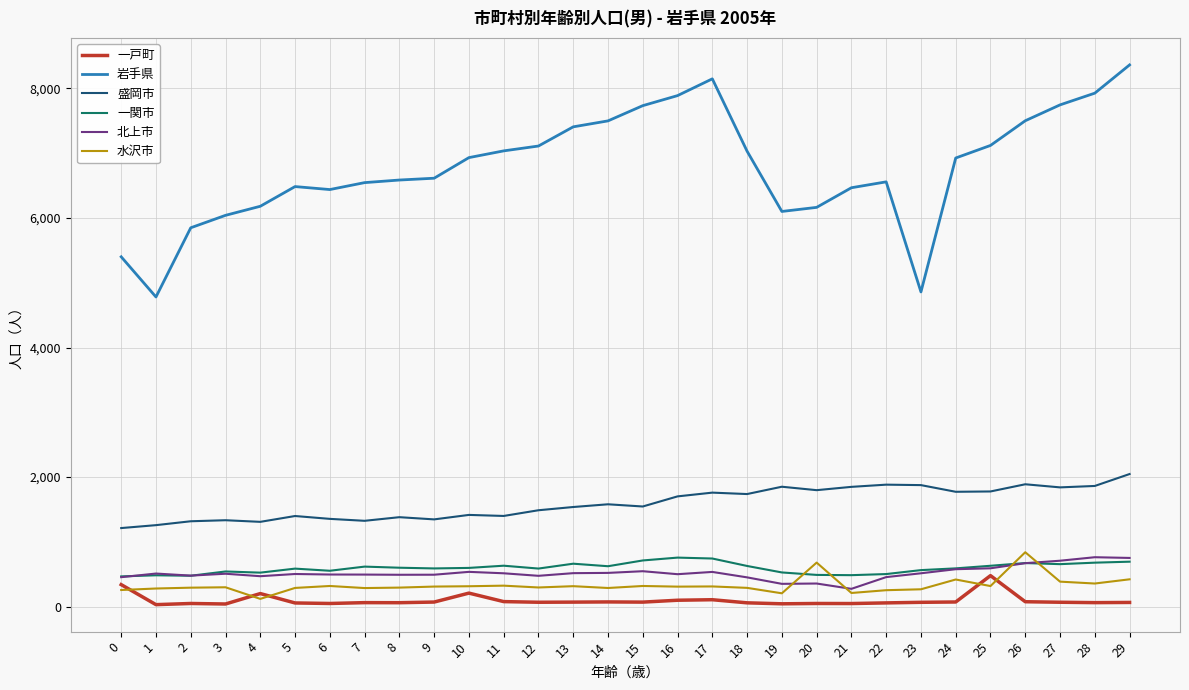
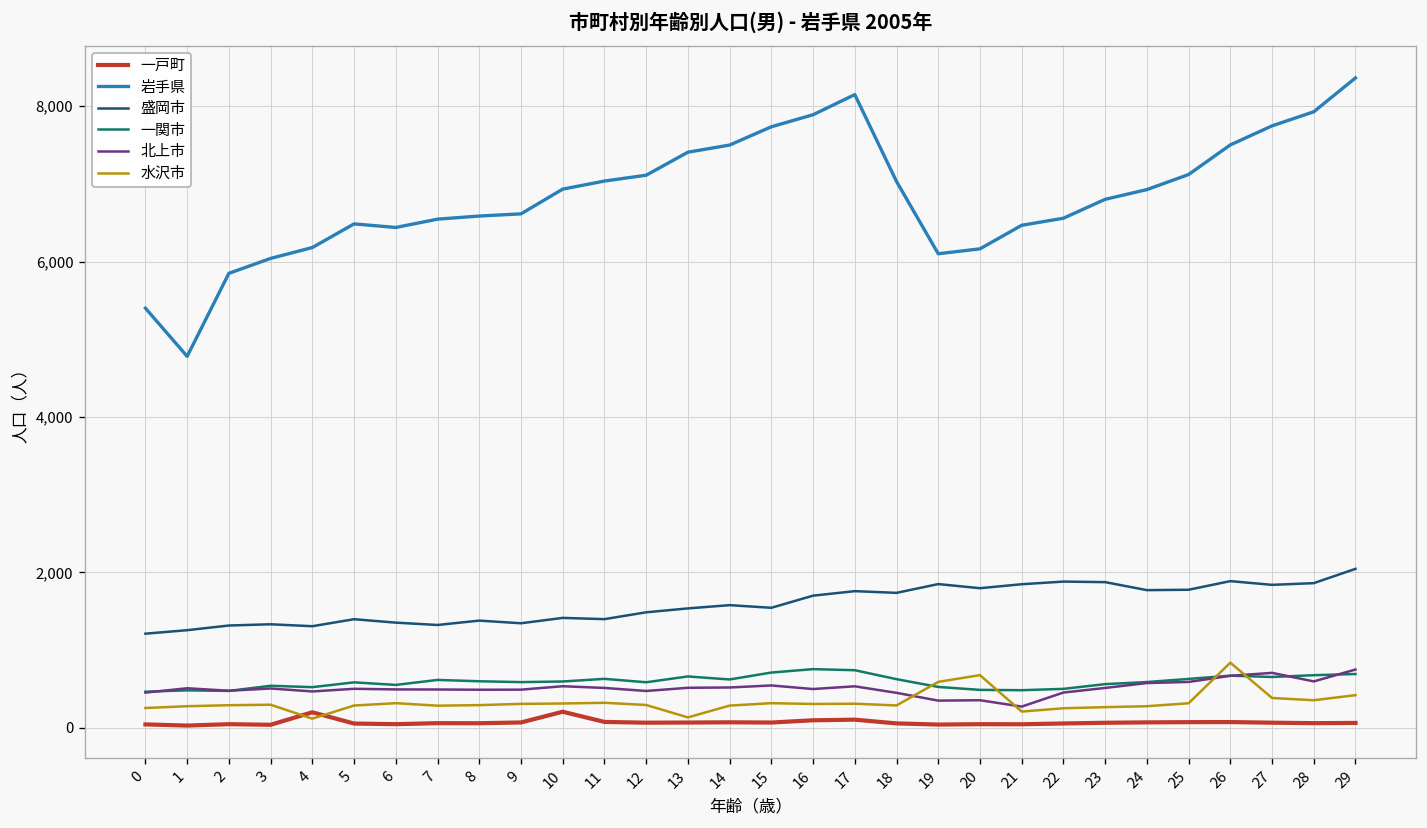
一戸町, 0: 300 -> 0
水沢市, 13: 300 -> 100
水沢市, 19: 200 -> 600
岩手県, 23: 4,900 -> 6,800
水沢市, 24: 400 -> 300
一戸町, 25: 500 -> 100
北上市, 28: 800 -> 600
